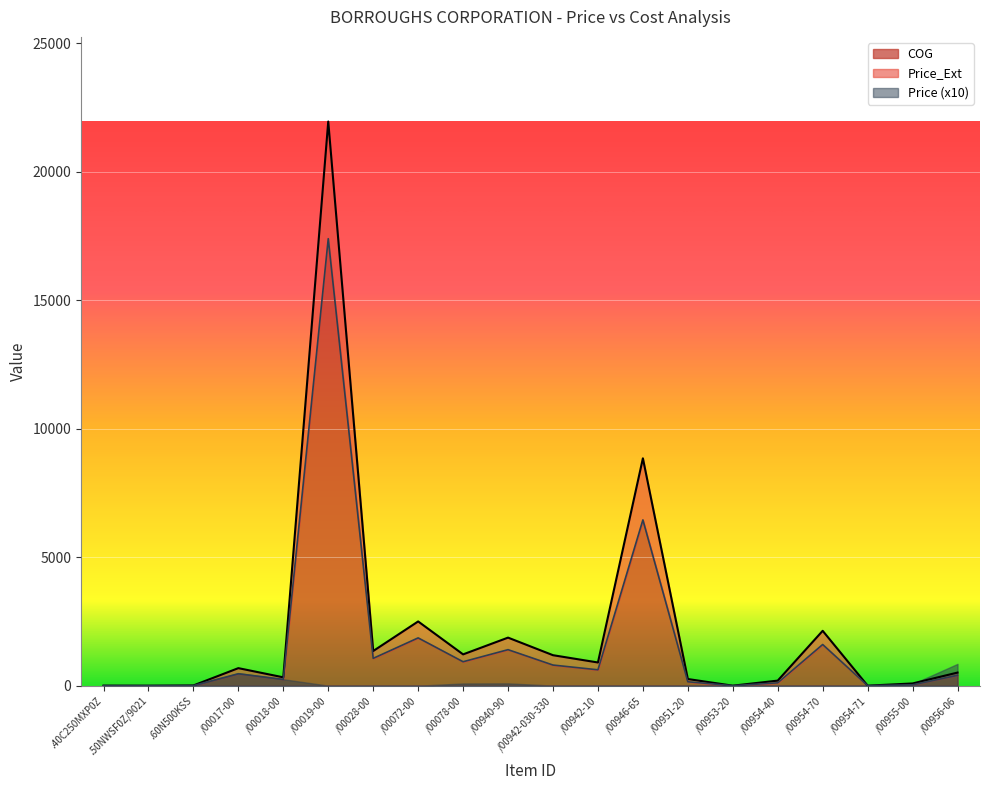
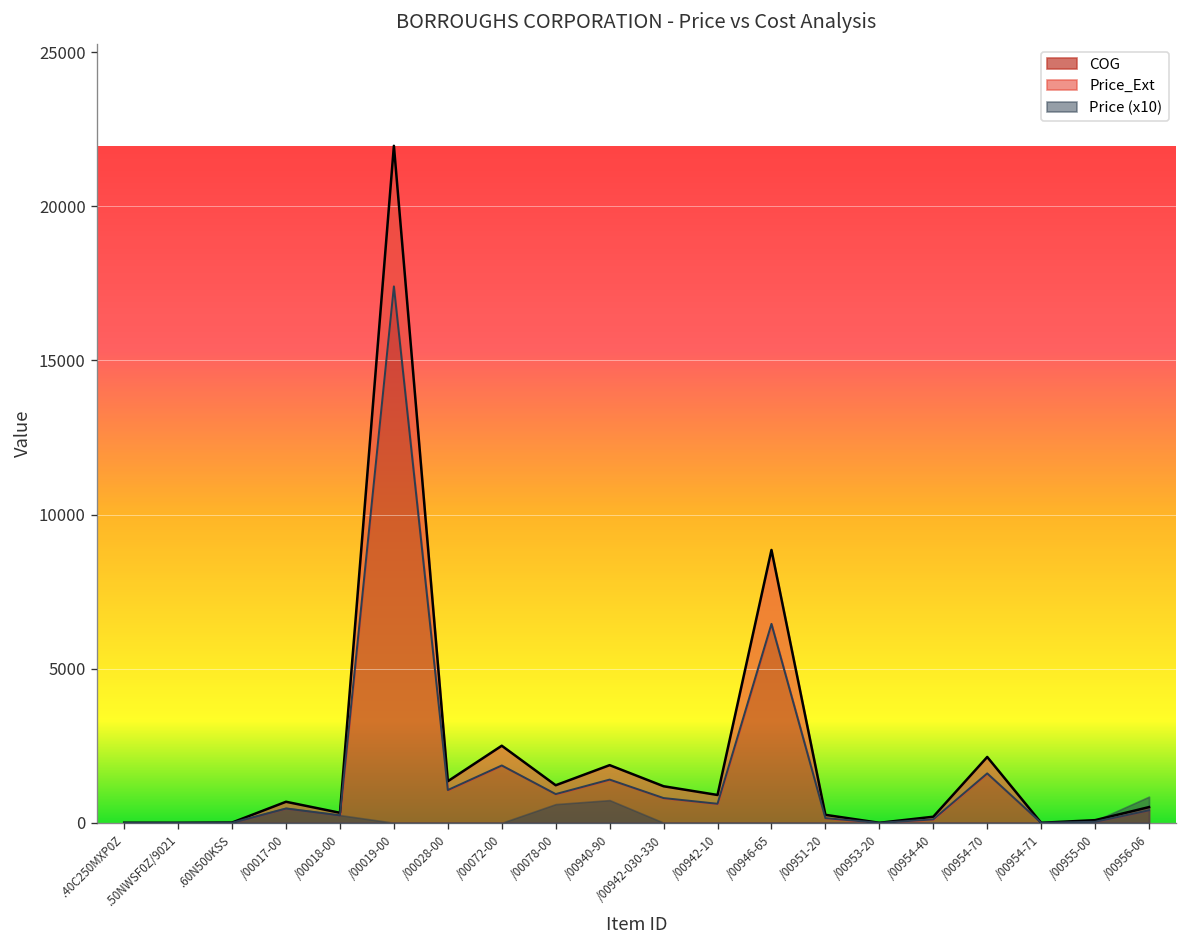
Price (x10), /00078-00: 100 -> 600
Price (x10), /00940-90: 100 -> 700
